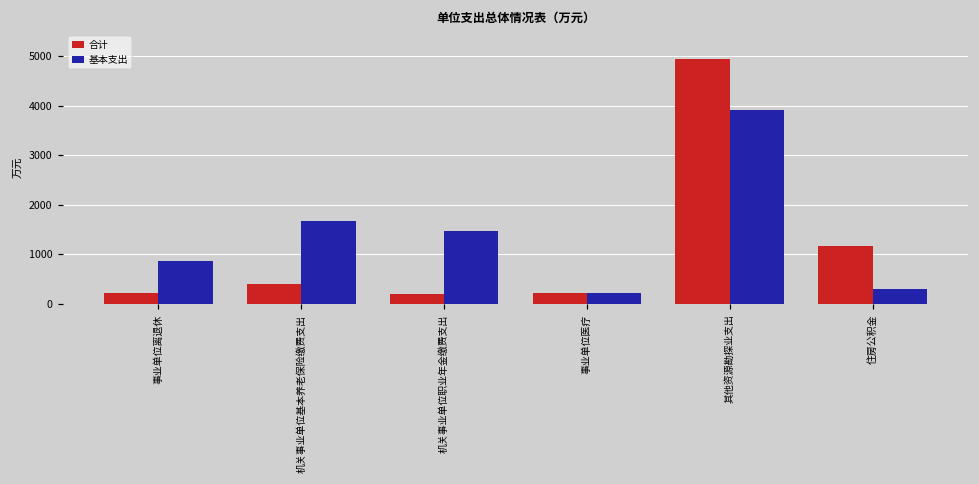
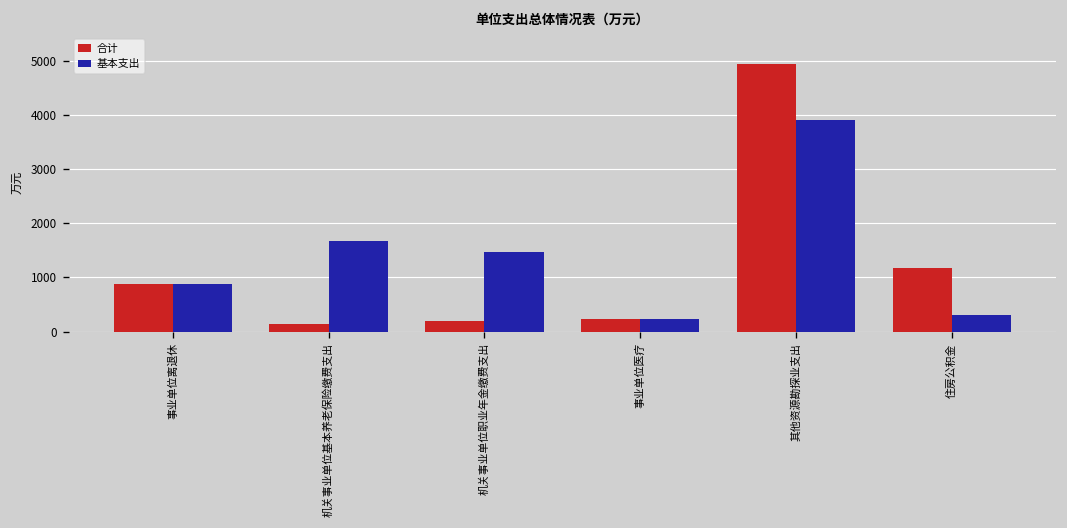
合计, 事业单位离退休: 200 -> 900
合计, 机关事业单位基本养老保险缴费支出: 400 -> 100
